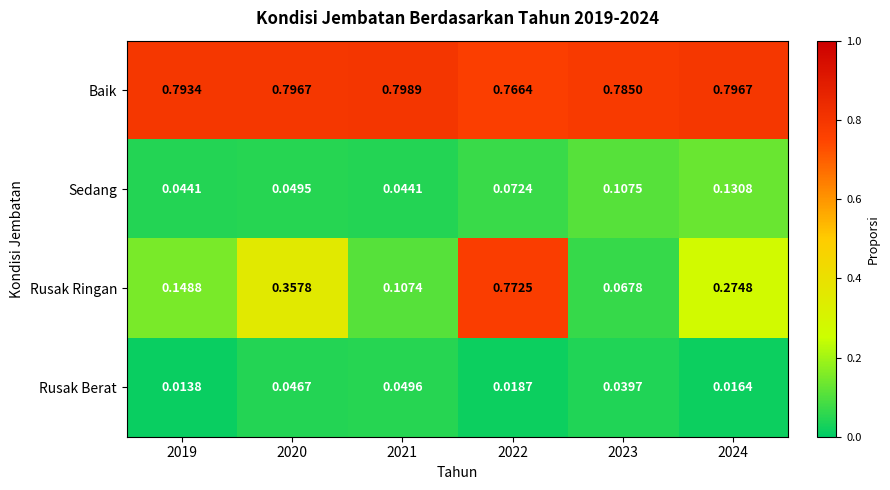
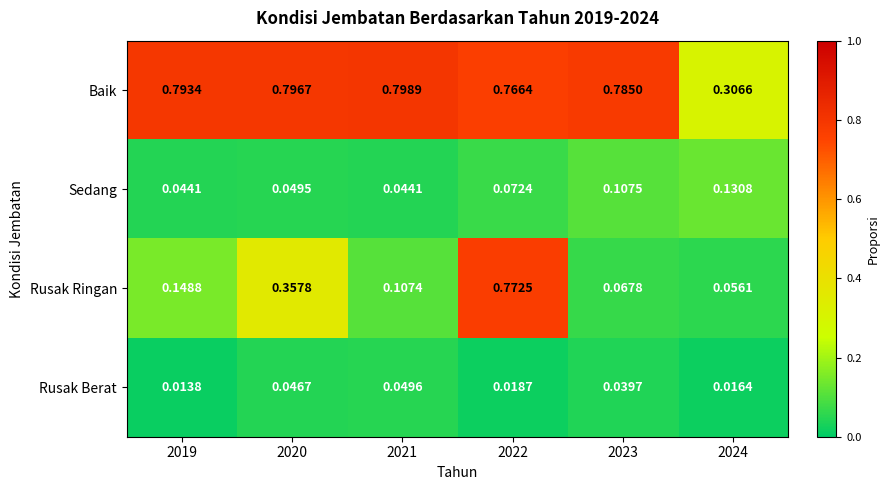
Baik, 2024: 0.7967 -> 0.3066
Rusak Ringan, 2024: 0.2748 -> 0.0561
